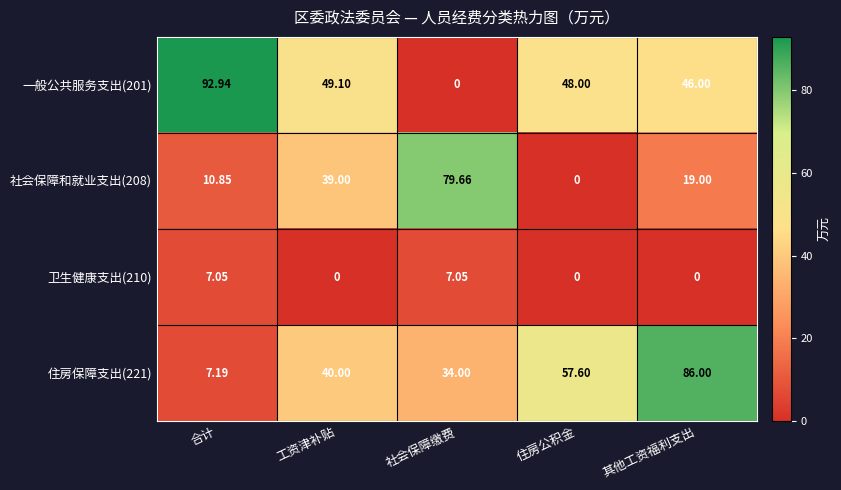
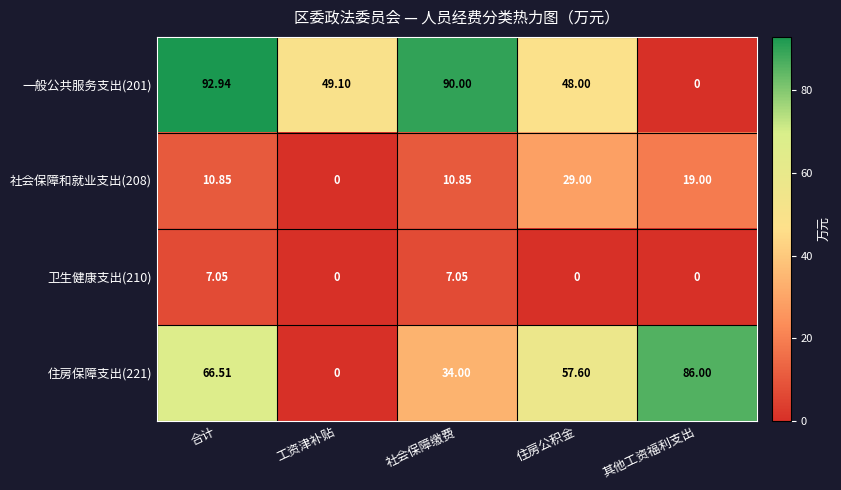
一般公共服务支出(201), 社会保障缴费: 0 -> 90.00
一般公共服务支出(201), 其他工资福利支出: 46.00 -> 0
社会保障和就业支出(208), 工资津补贴: 39.00 -> 0
社会保障和就业支出(208), 社会保障缴费: 79.66 -> 10.85
社会保障和就业支出(208), 住房公积金: 0 -> 29.00
住房保障支出(221), 合计: 7.19 -> 66.51
住房保障支出(221), 工资津补贴: 40.00 -> 0
